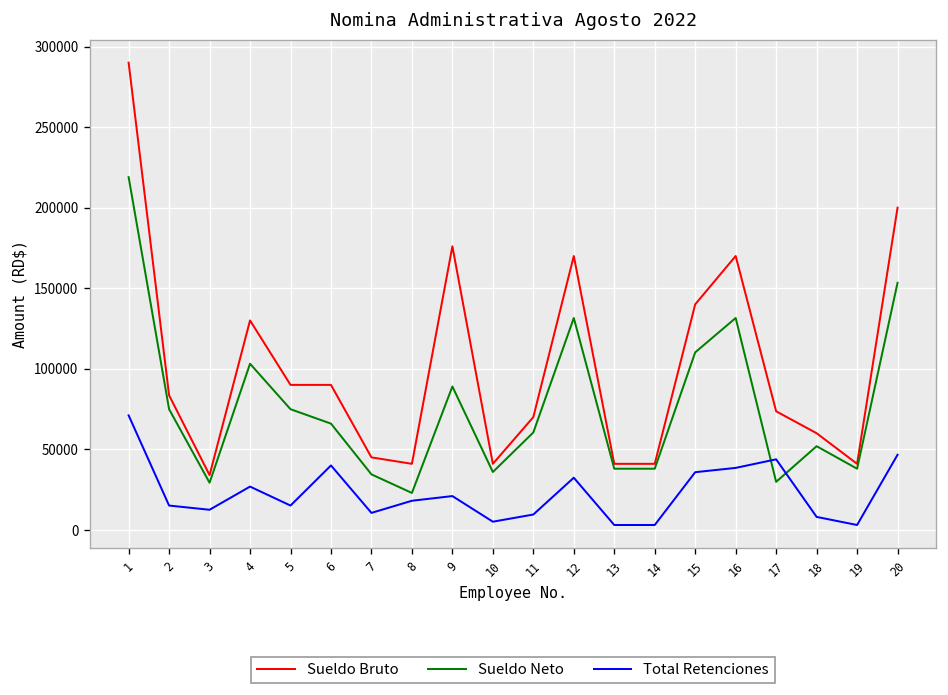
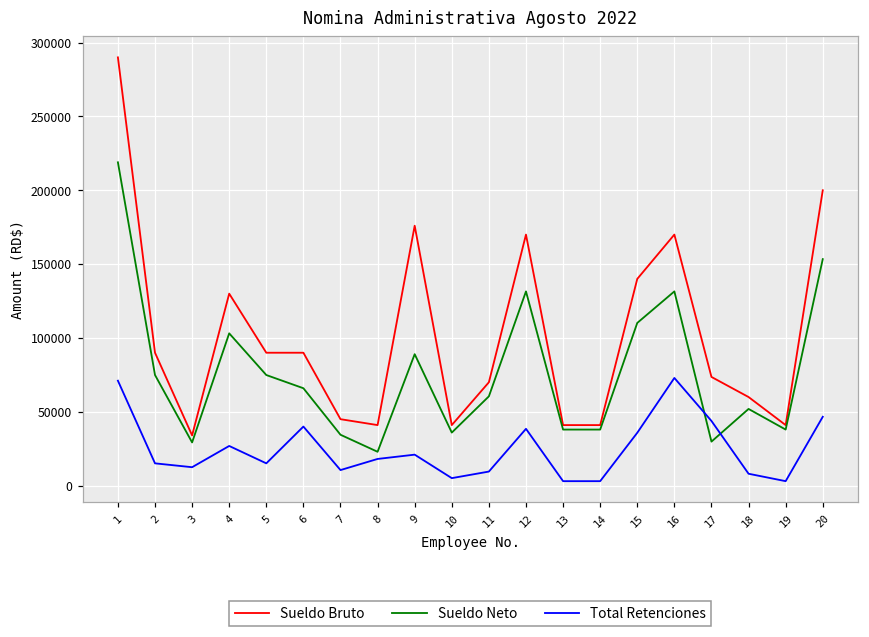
Sueldo Bruto, 2: 84000 -> 90000
Total Retenciones, 12: 32000 -> 38000
Total Retenciones, 16: 38000 -> 73000
